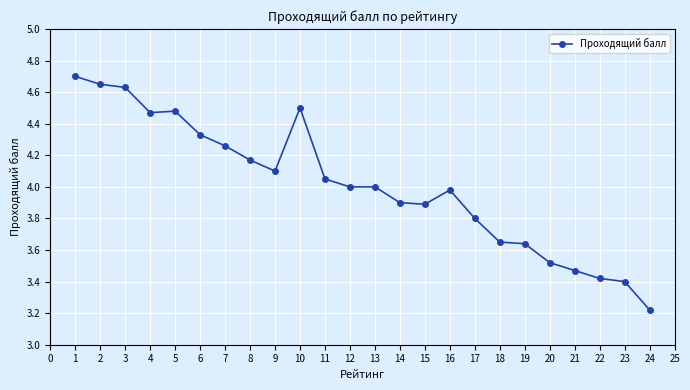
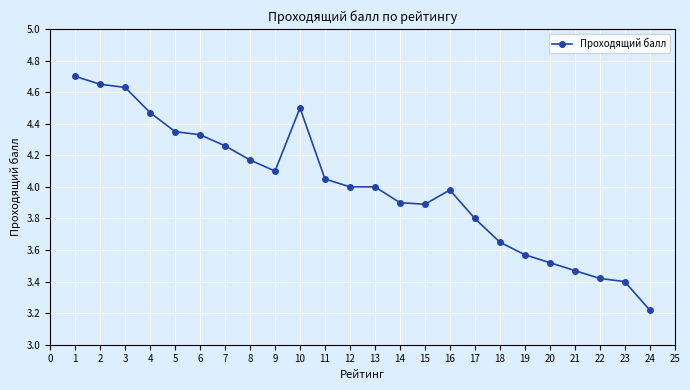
5: 4.48 -> 4.35
19: 3.64 -> 3.57
